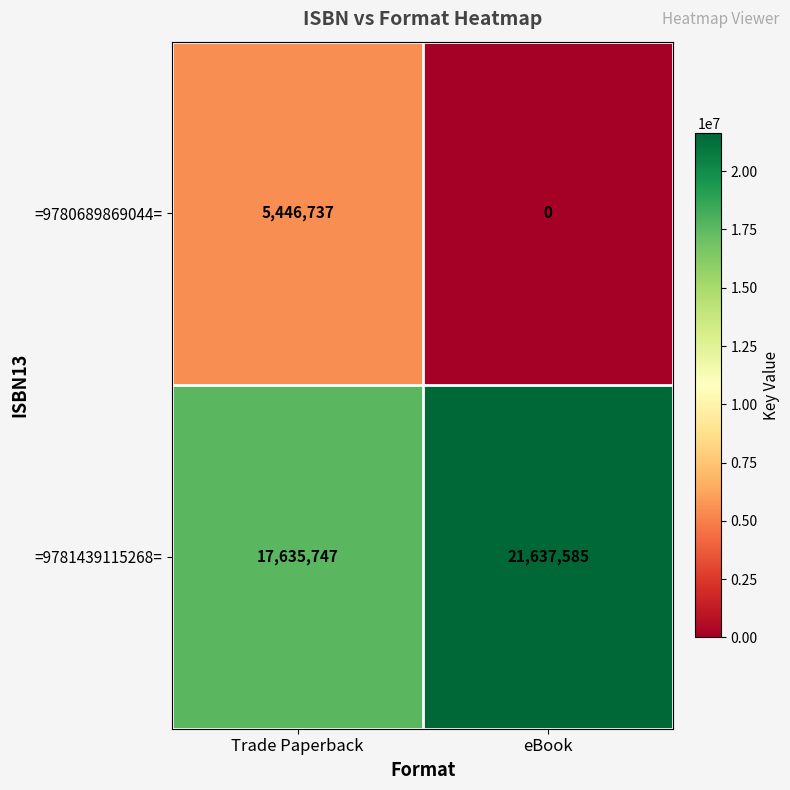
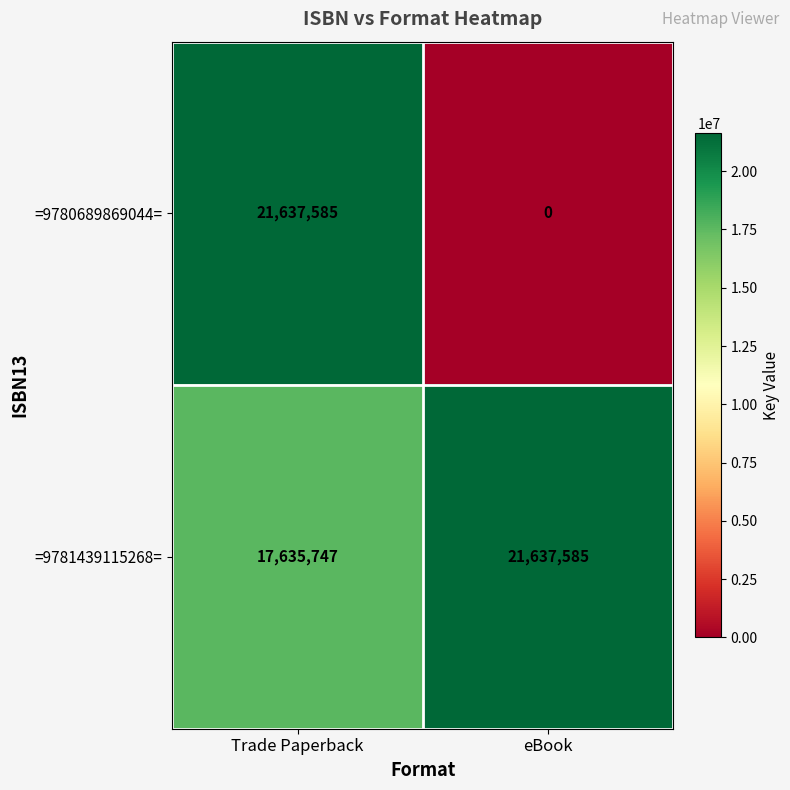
=9780689869044=, Trade Paperback: 5,446,737 -> 21,637,585
